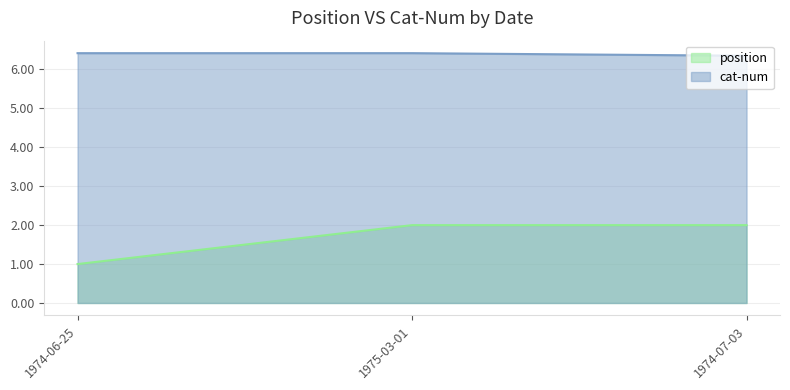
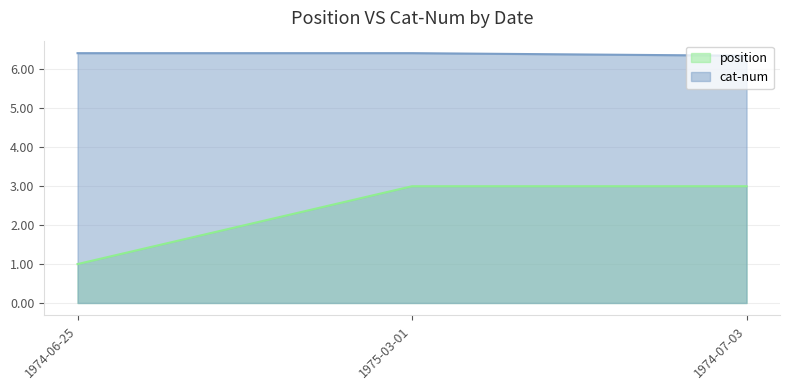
position, 1975-03-01: 2 -> 3
position, 1974-07-03: 2 -> 3
